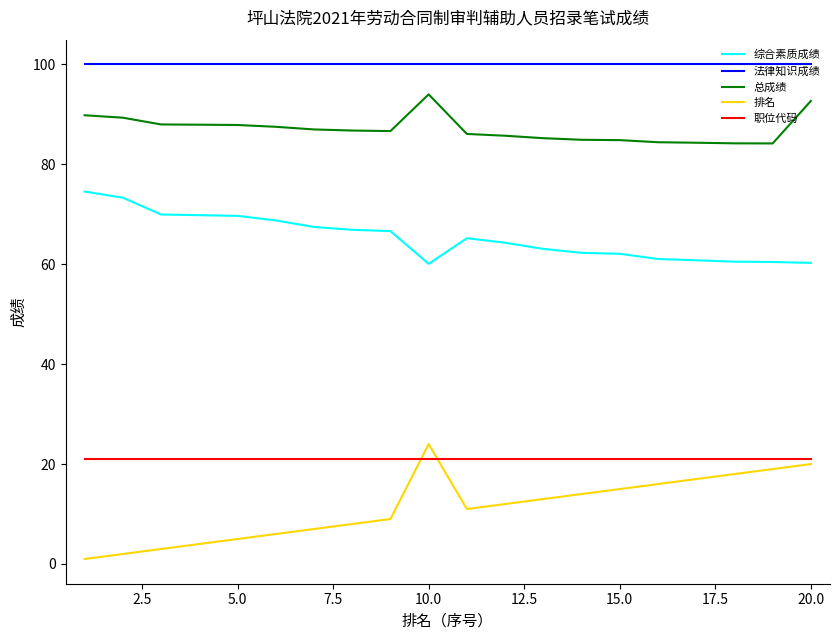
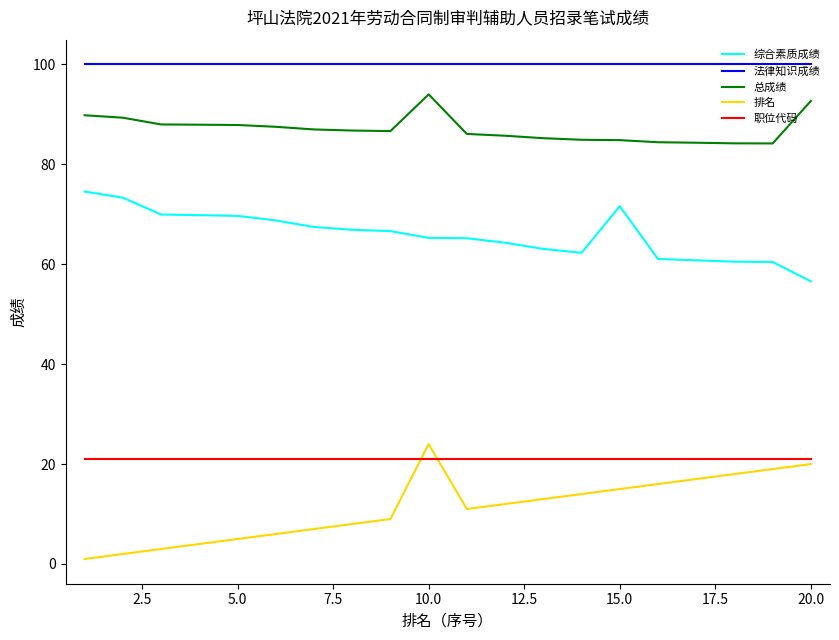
综合素质成绩, 10.0: 60 -> 65
综合素质成绩, 15.0: 62 -> 72
综合素质成绩, 20.0: 60 -> 57
